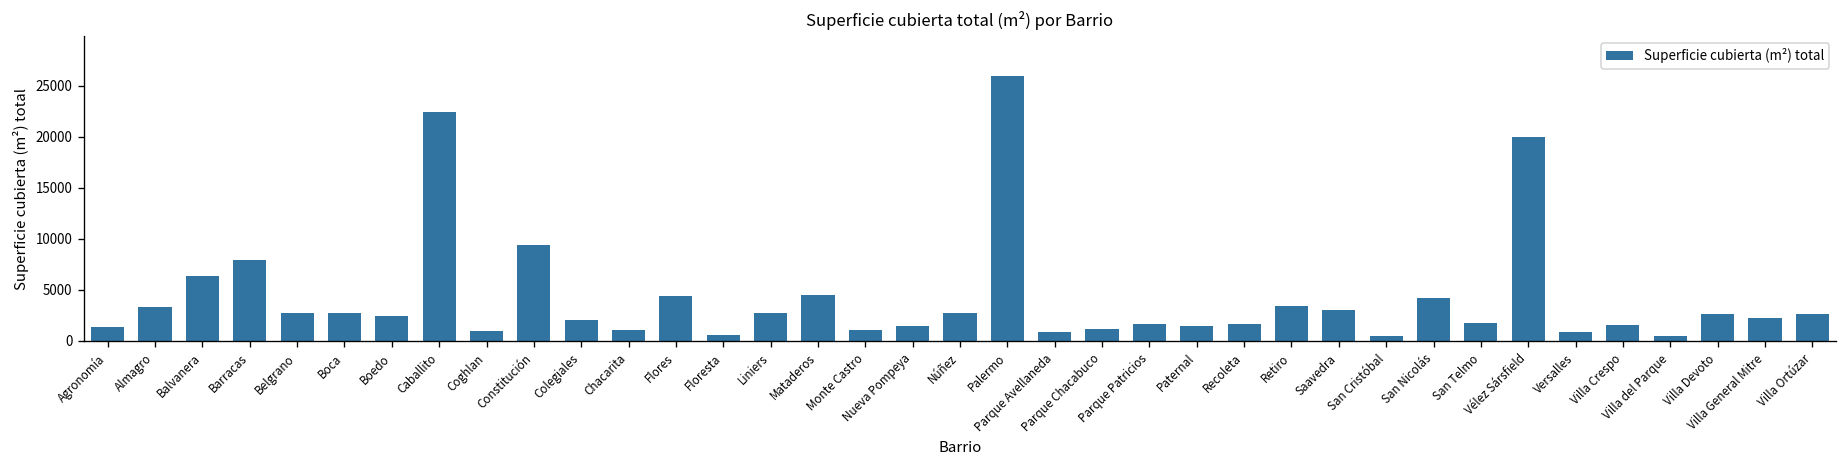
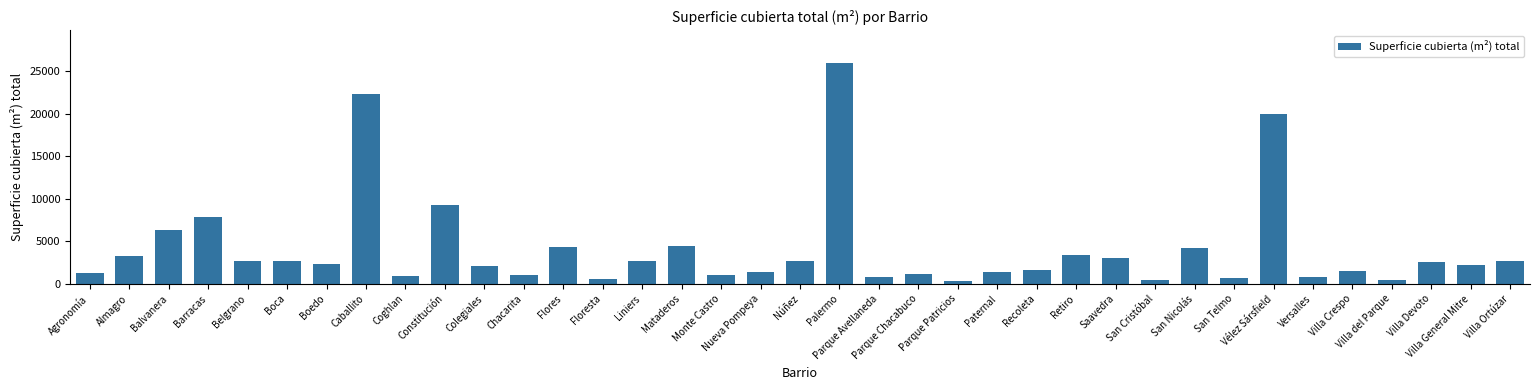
Parque Patricios: 2000 -> 0
San Telmo: 2000 -> 1000
